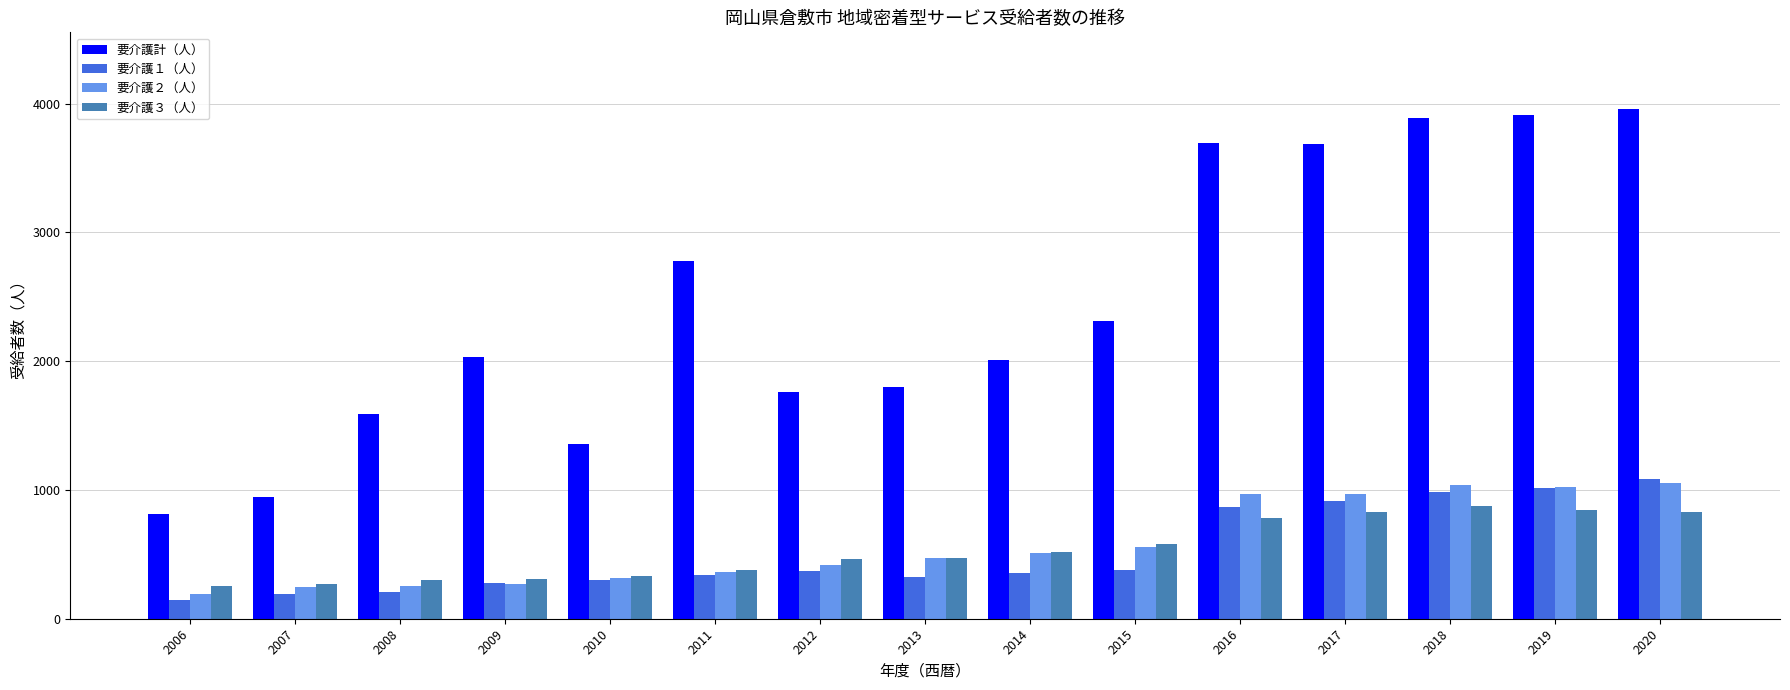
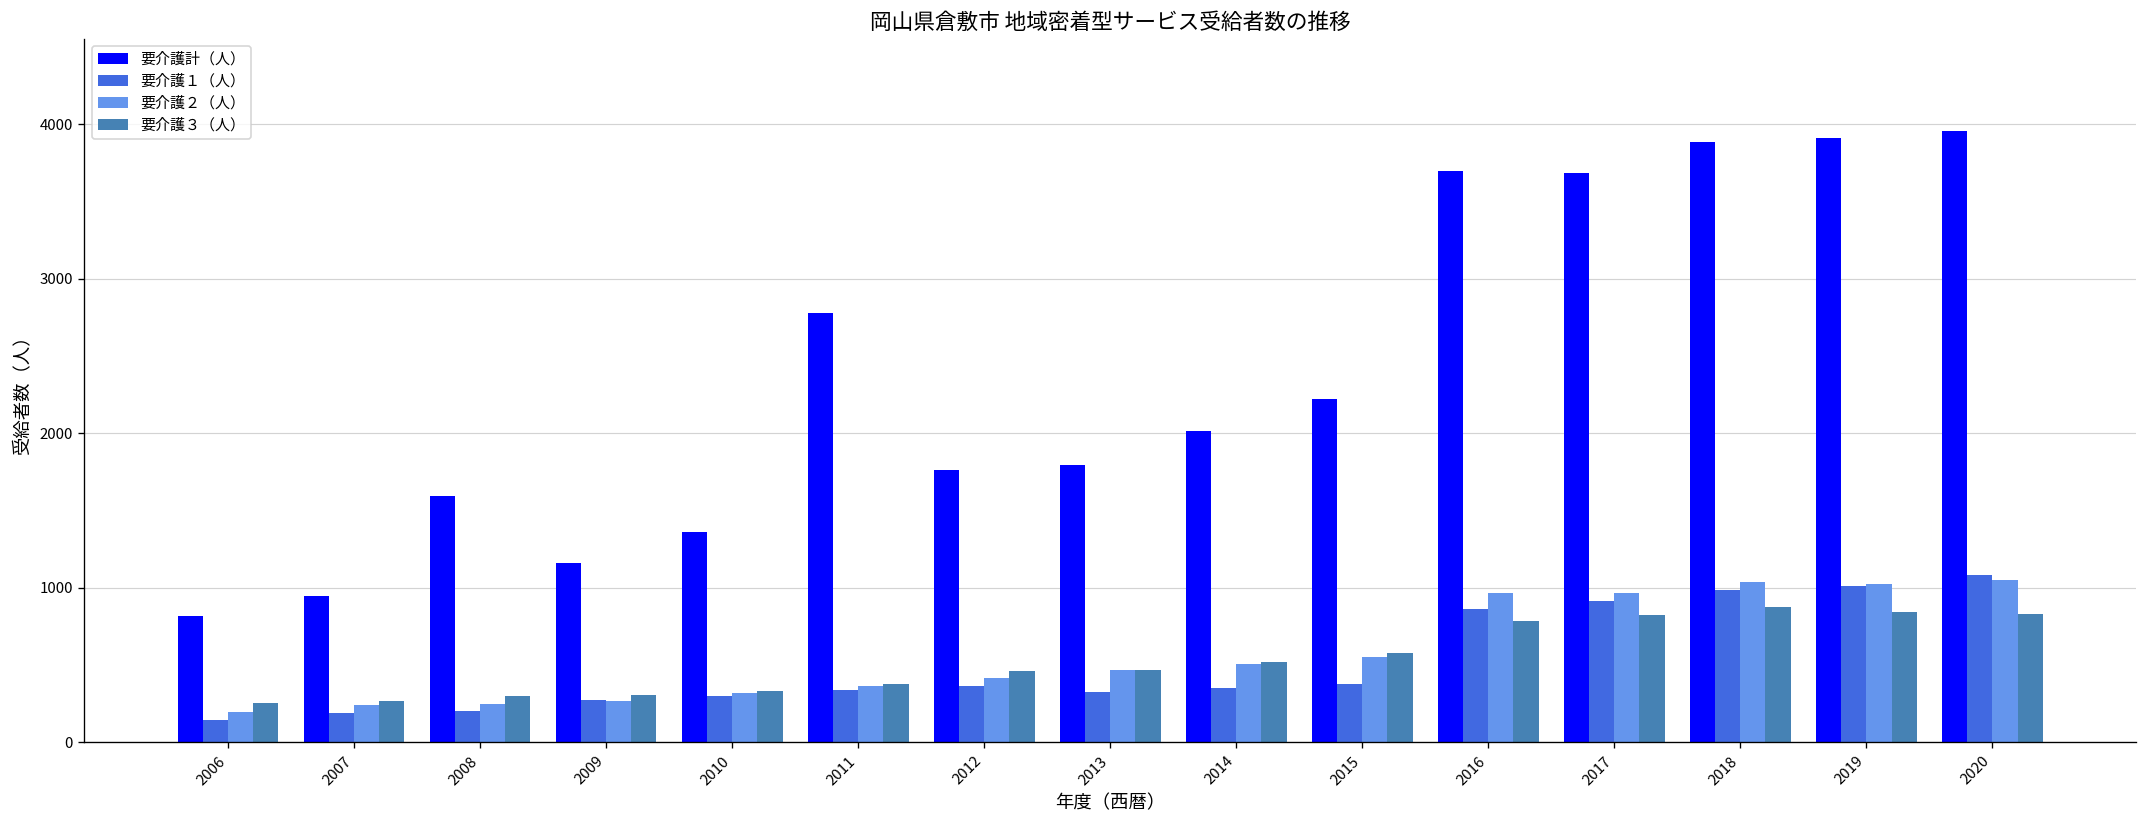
要介護計（人）, 2009: 2030 -> 1160
要介護計（人）, 2015: 2320 -> 2220
